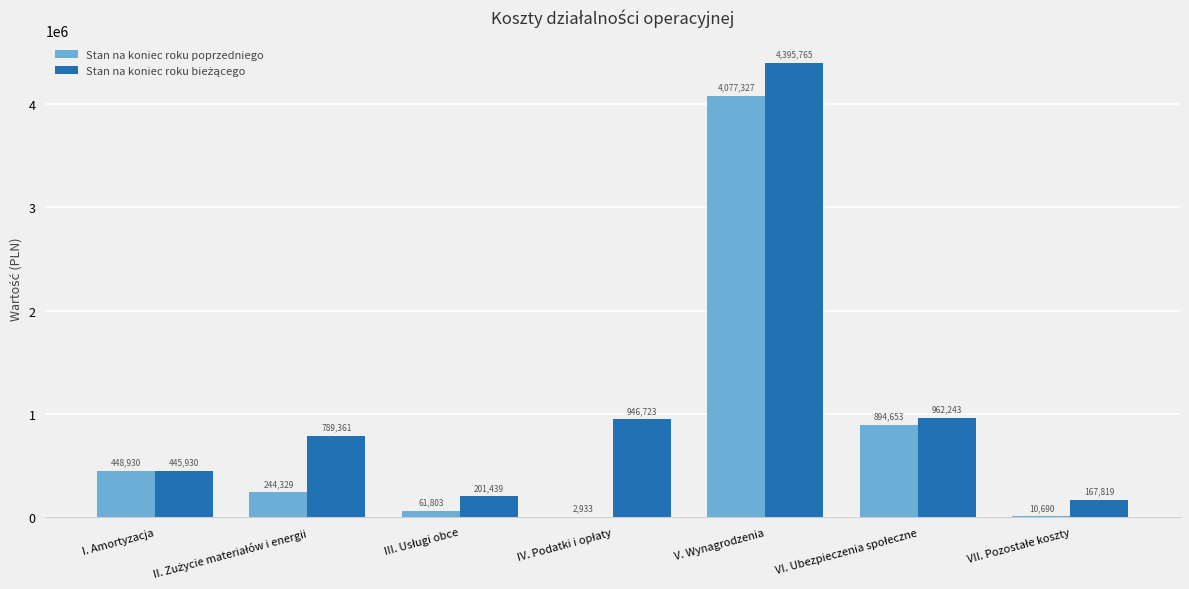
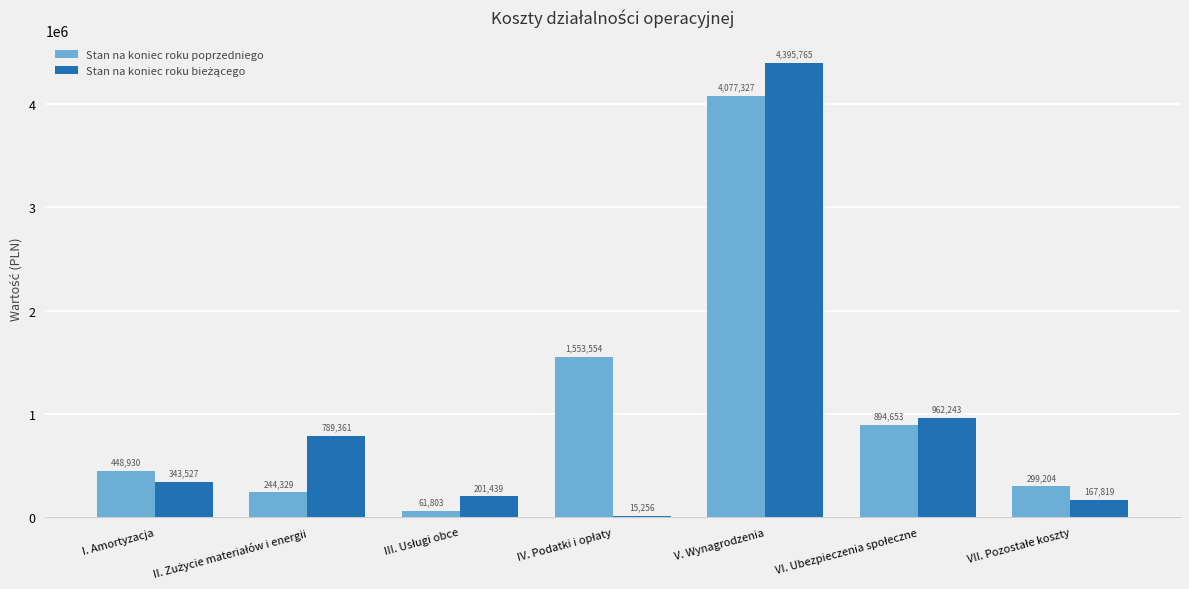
Stan na koniec roku bieżącego, I. Amortyzacja: 445,930 -> 343,527
Stan na koniec roku poprzedniego, IV. Podatki i opłaty: 2,933 -> 1,553,554
Stan na koniec roku bieżącego, IV. Podatki i opłaty: 946,723 -> 15,256
Stan na koniec roku poprzedniego, VII. Pozostałe koszty: 10,690 -> 299,204
